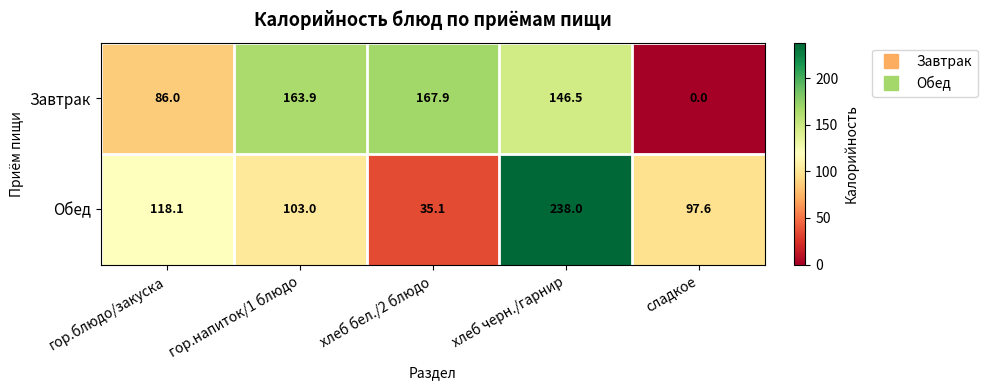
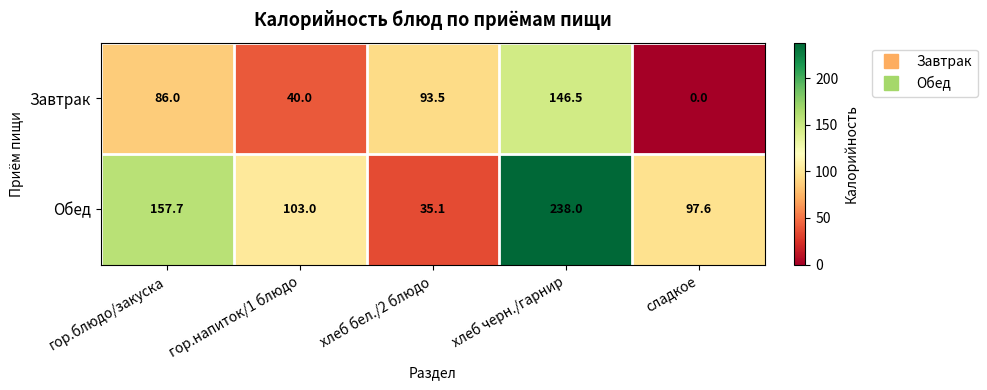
Завтрак, гор.напиток/1 блюдо: 163.9 -> 40.0
Завтрак, хлеб бел./2 блюдо: 167.9 -> 93.5
Обед, гор.блюдо/закуска: 118.1 -> 157.7
